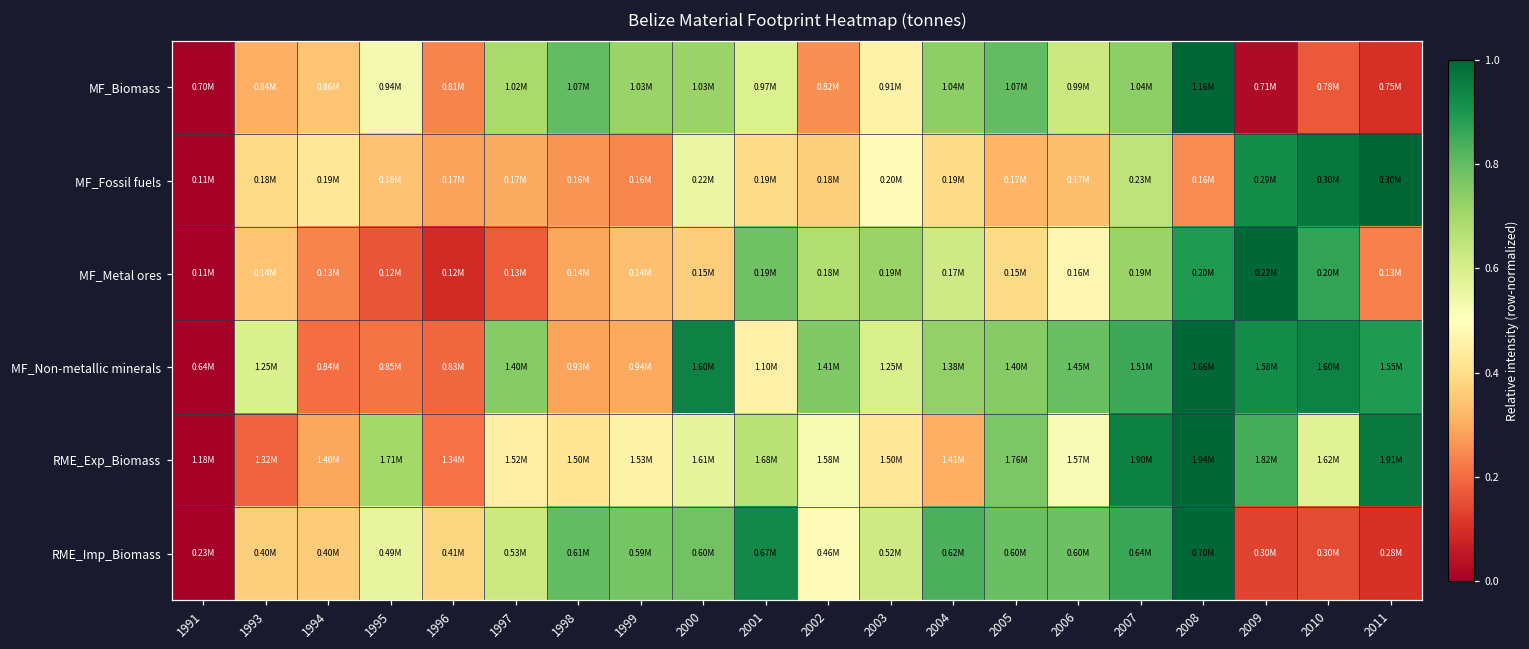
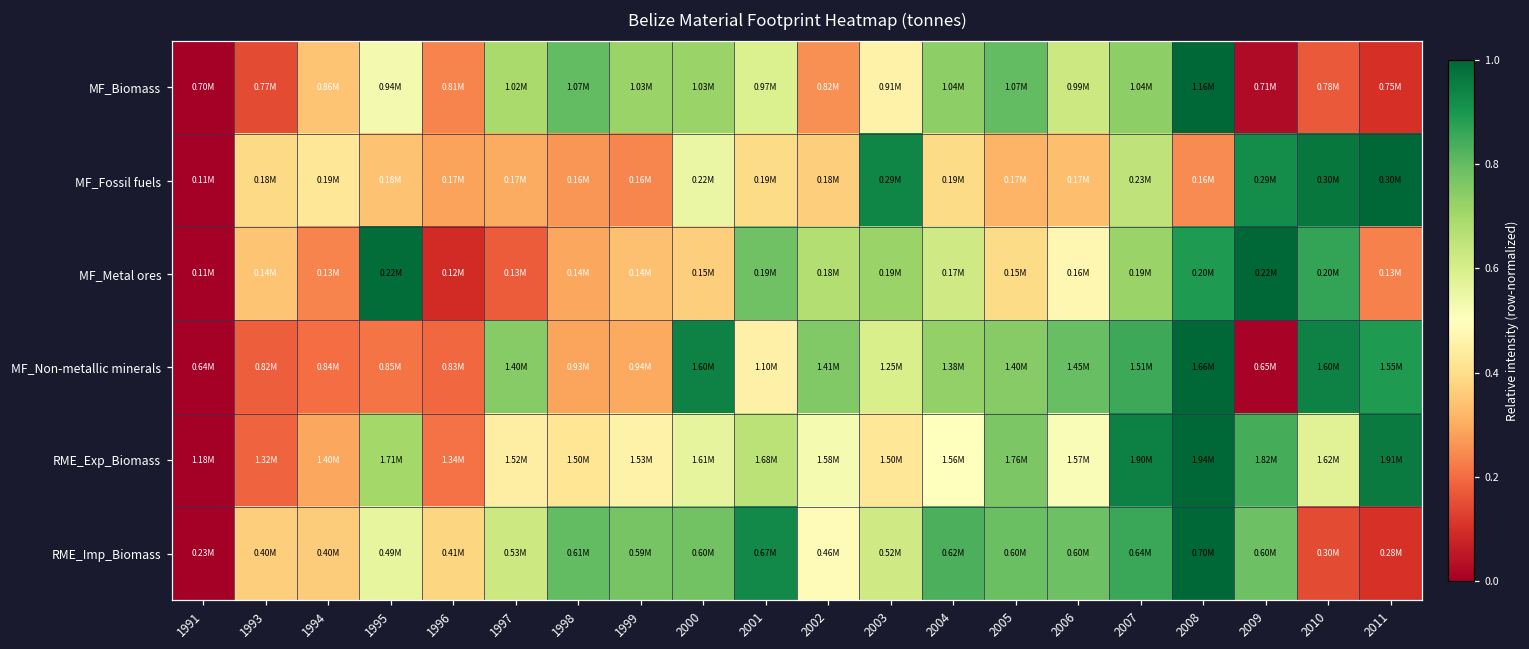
MF_Biomass, 1993: 0.84M -> 0.77M
MF_Fossil fuels, 2003: 0.20M -> 0.29M
MF_Metal ores, 1995: 0.12M -> 0.22M
MF_Non-metallic minerals, 1993: 1.25M -> 0.82M
MF_Non-metallic minerals, 2009: 1.58M -> 0.65M
RME_Exp_Biomass, 2004: 1.41M -> 1.56M
RME_Imp_Biomass, 2009: 0.30M -> 0.60M
